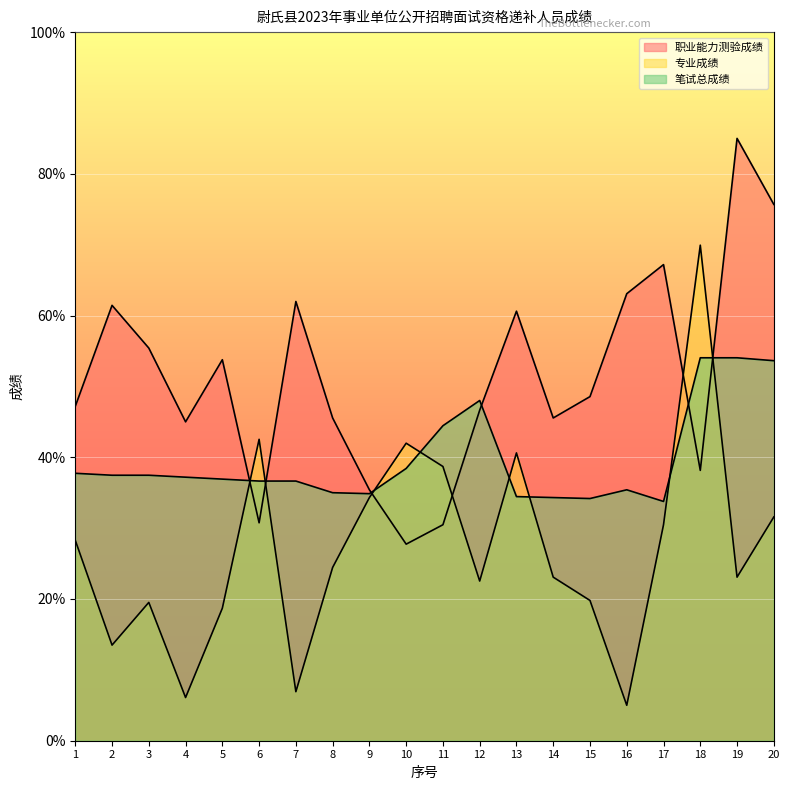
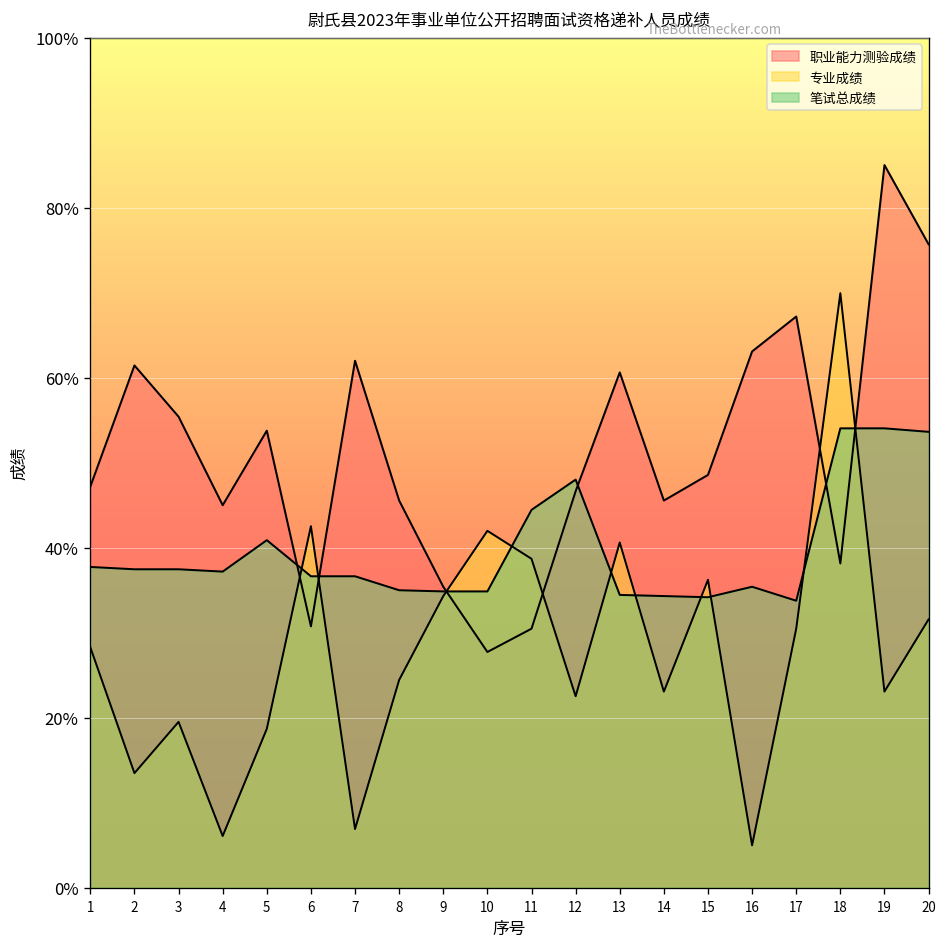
笔试总成绩, 5: 37% -> 41%
笔试总成绩, 10: 38% -> 35%
专业成绩, 15: 20% -> 36%
